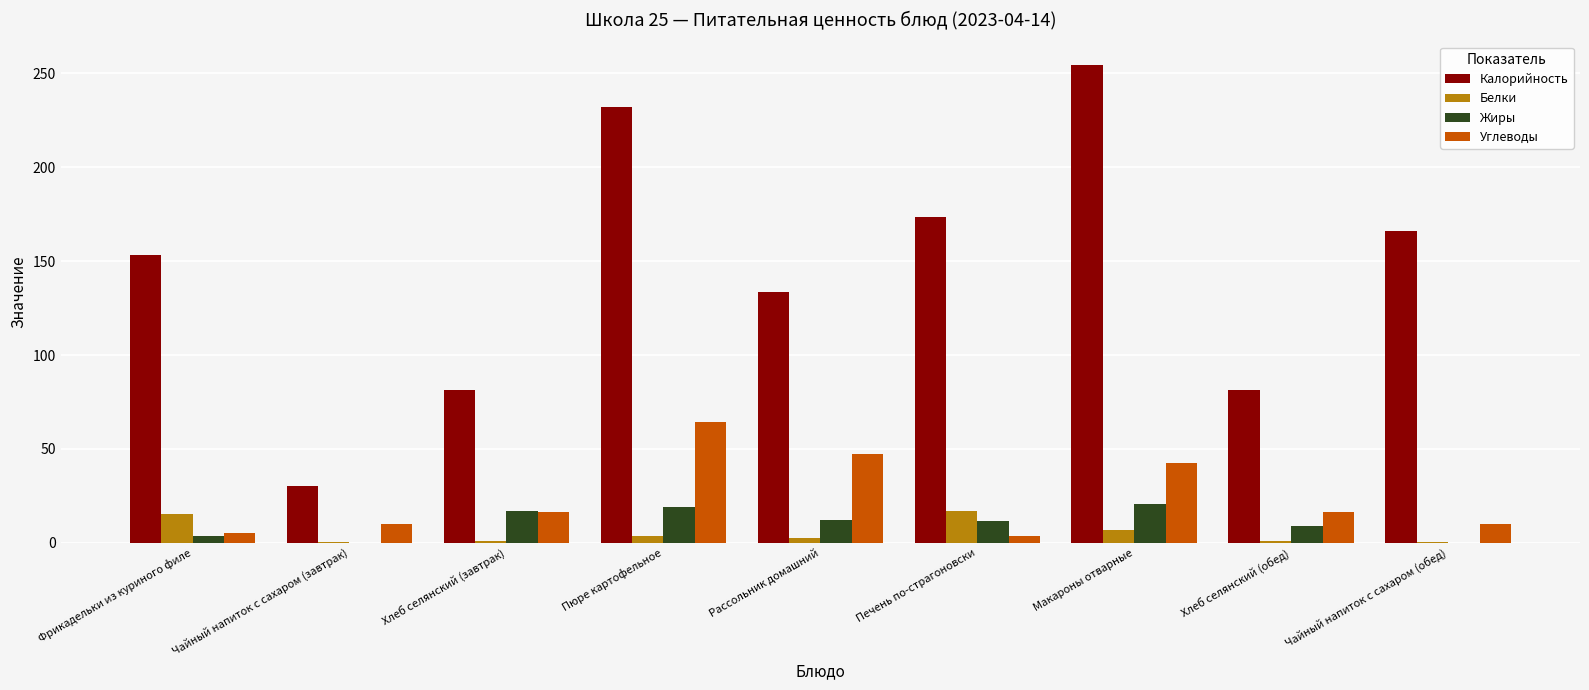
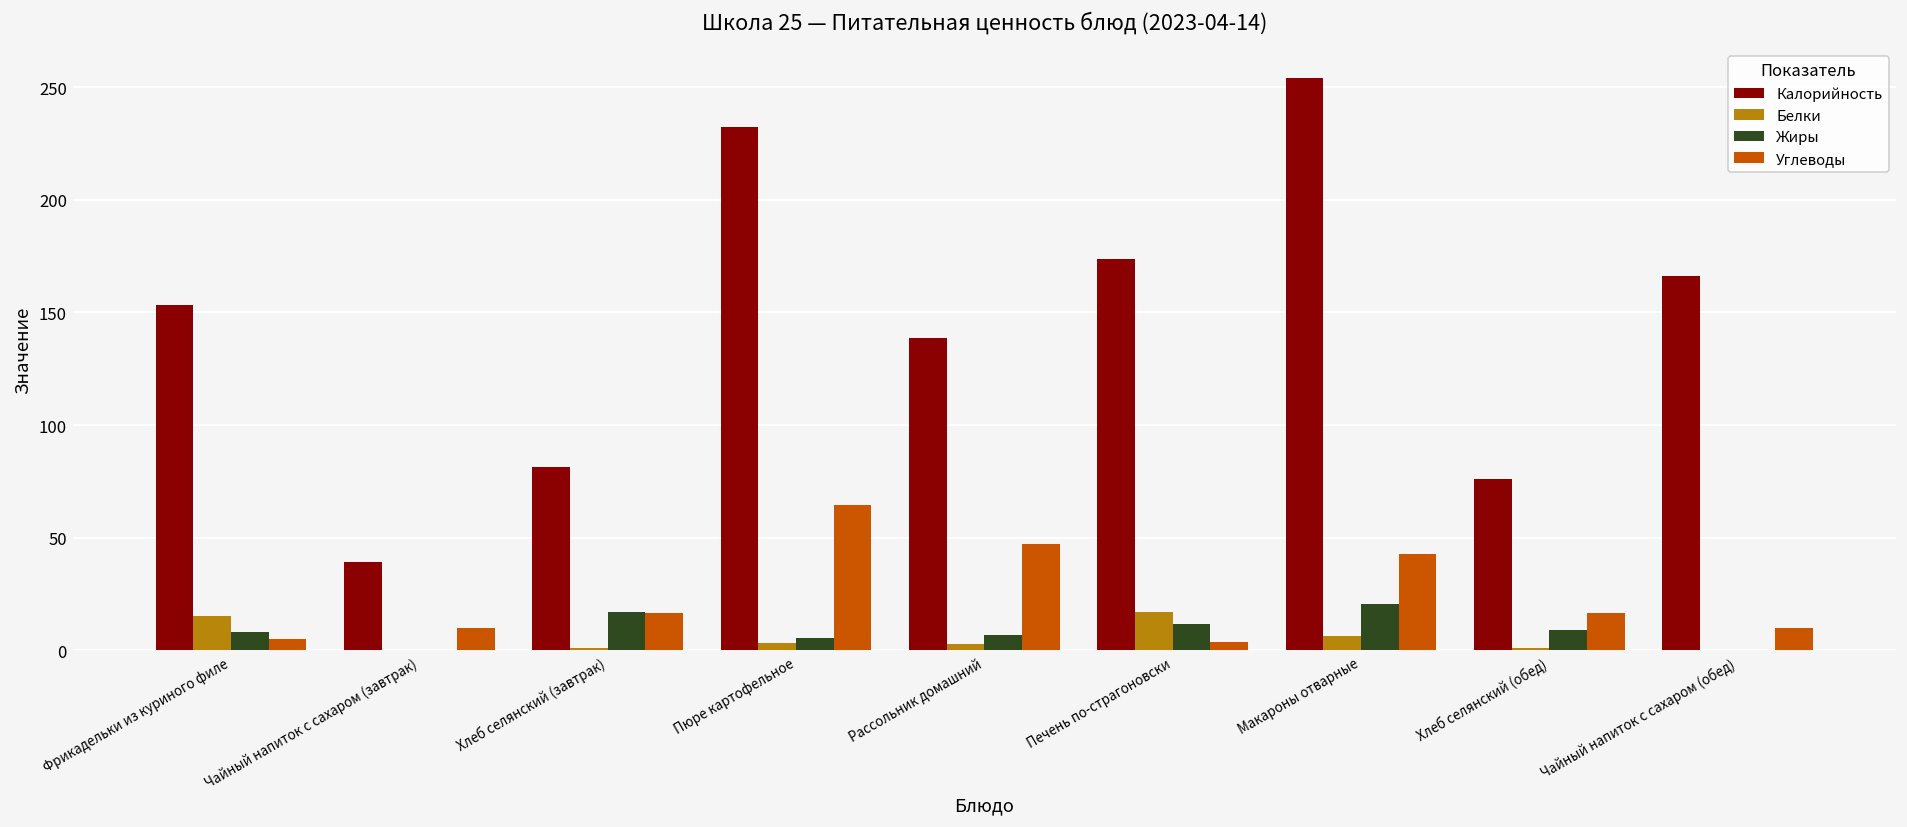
Жиры, Фрикадельки из куриного филе: 4 -> 8
Калорийность, Чайный напиток с сахаром (завтрак): 30 -> 39
Жиры, Пюре картофельное: 19 -> 6
Калорийность, Рассольник домашний: 134 -> 139
Жиры, Рассольник домашний: 12 -> 7
Калорийность, Хлеб селянский (обед): 82 -> 76
